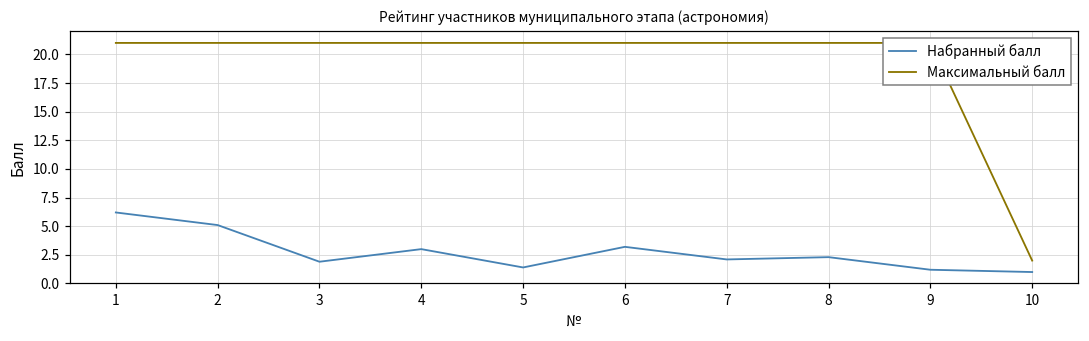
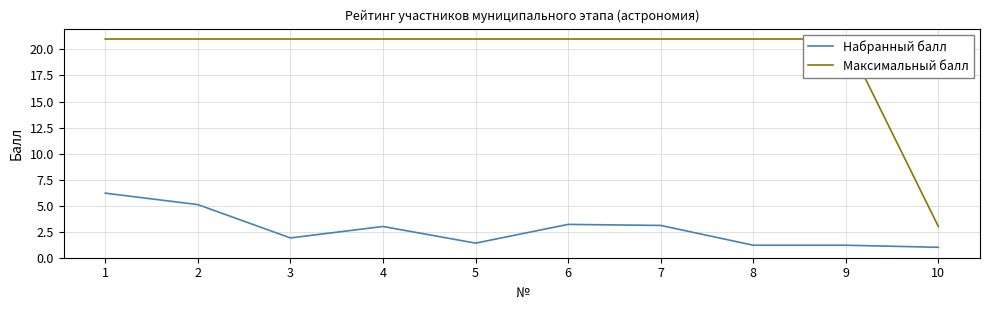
Набранный балл, 7: 2.1 -> 3.1
Набранный балл, 8: 2.3 -> 1.2
Максимальный балл, 10: 2 -> 3
